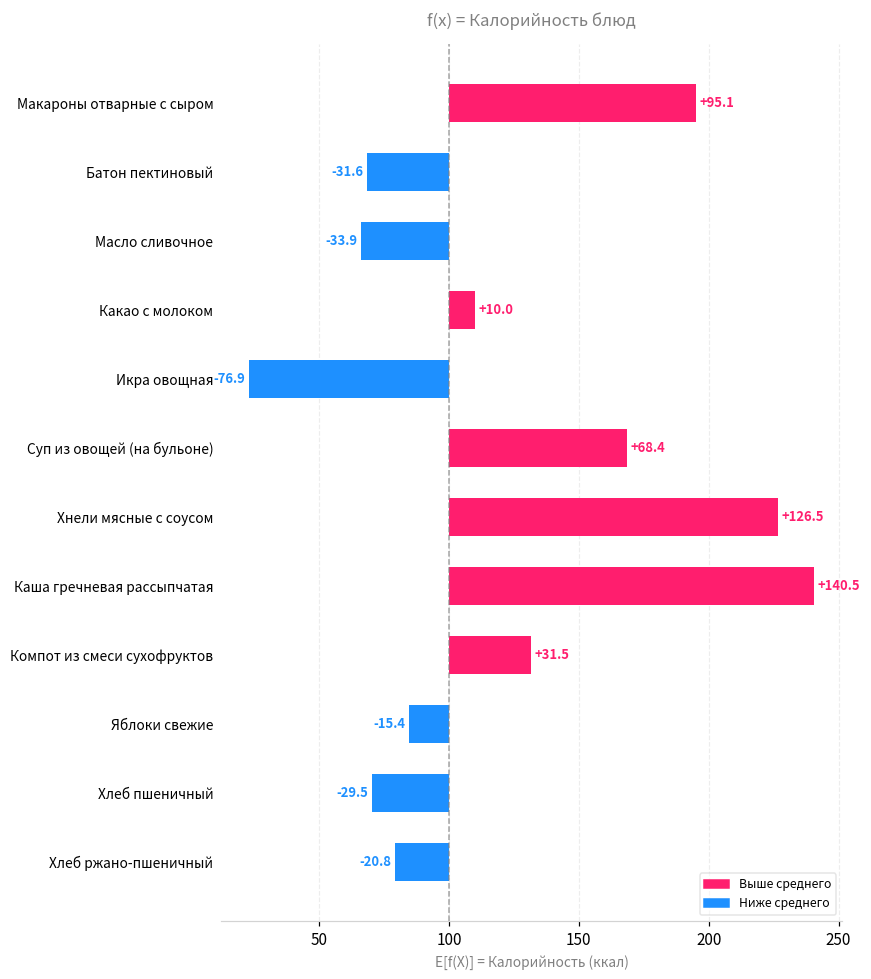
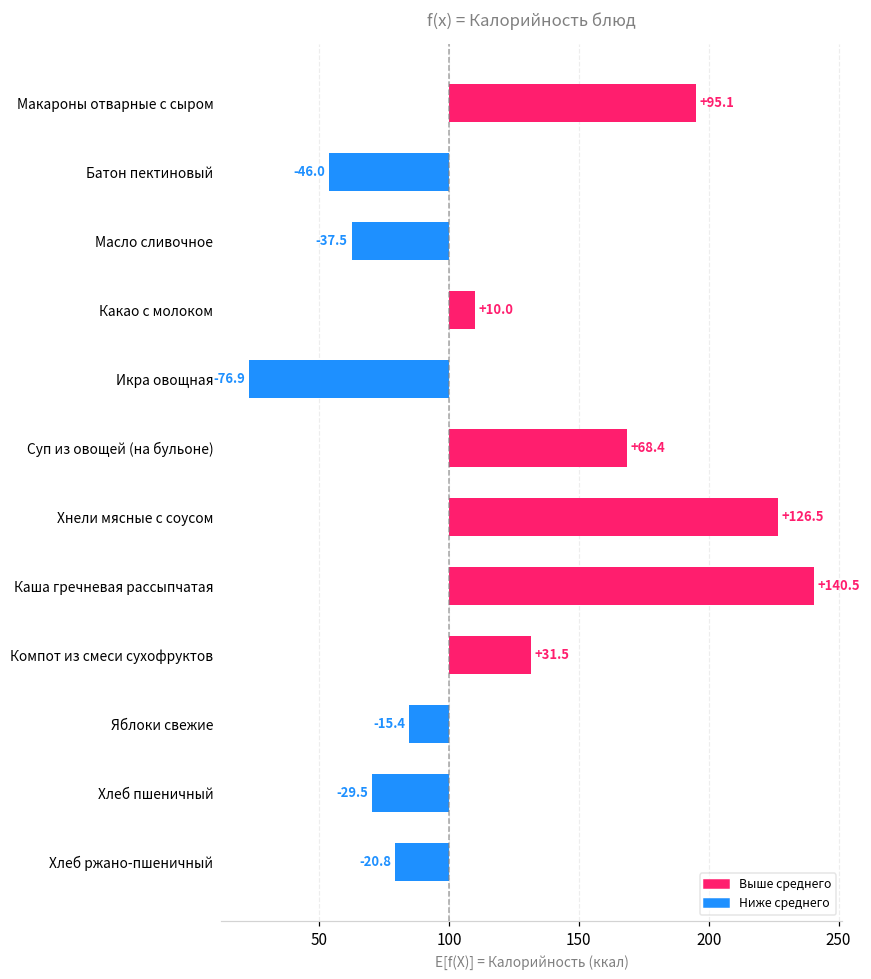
Батон пектиновый: -31.6 -> -46.0
Масло сливочное: -33.9 -> -37.5
